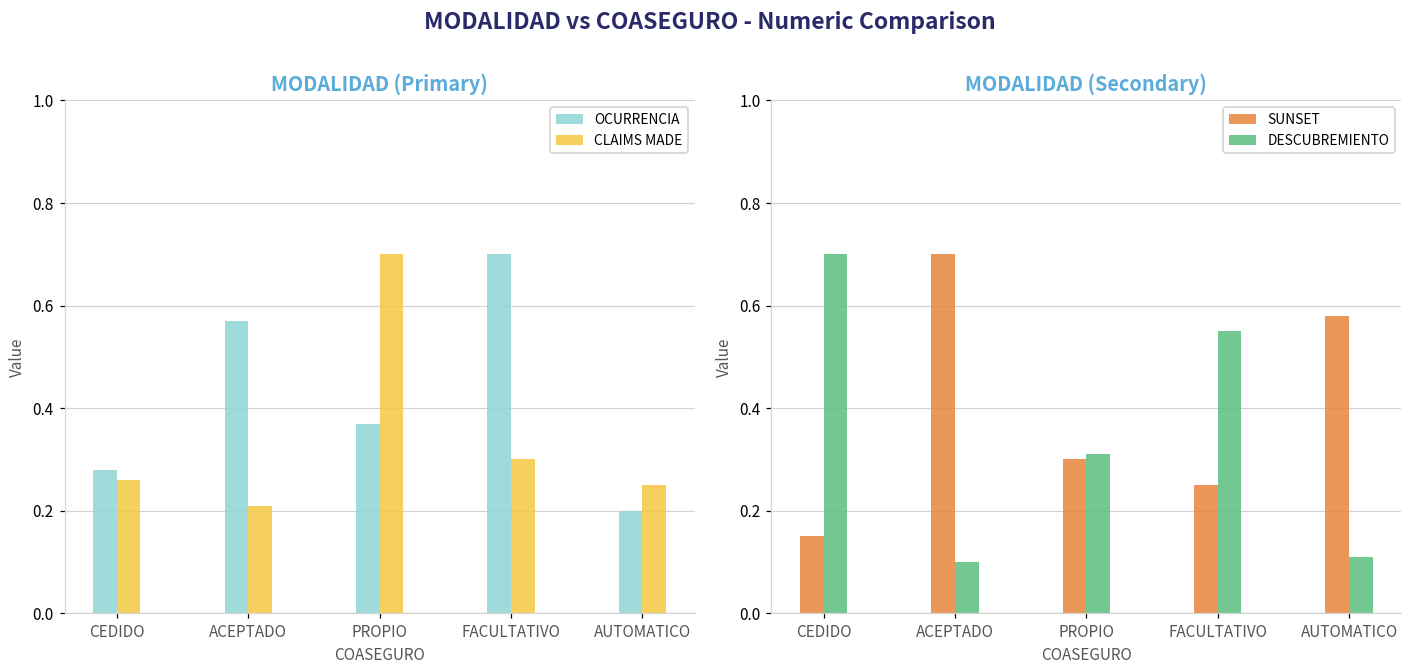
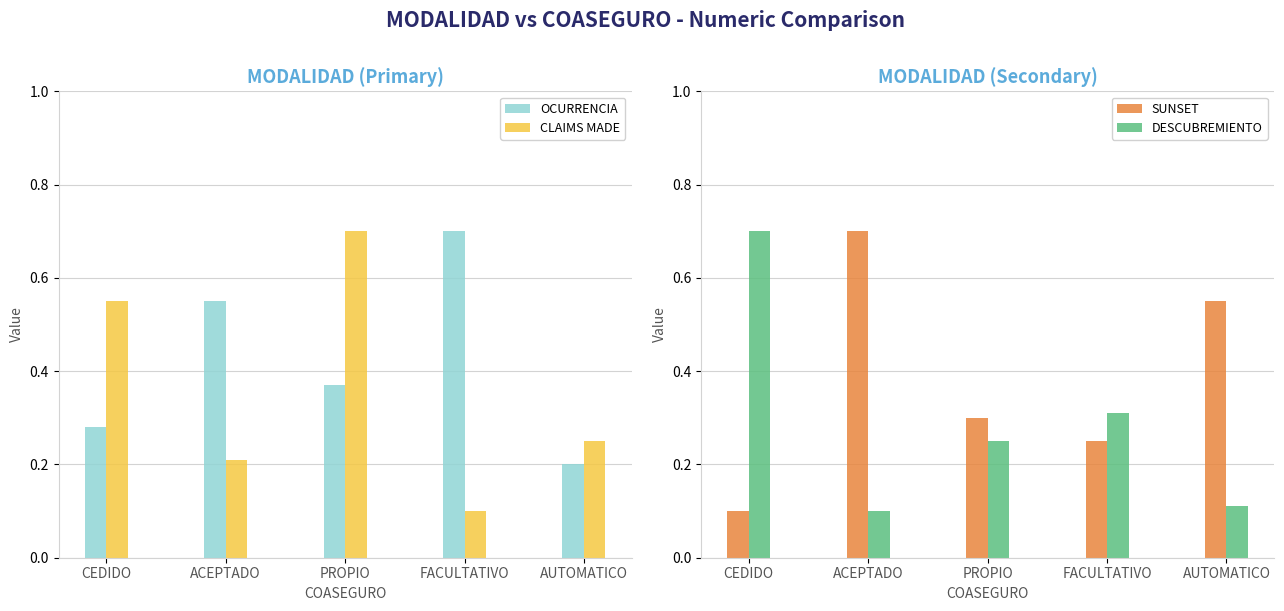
MODALIDAD (Primary), CLAIMS MADE, CEDIDO: 0.26 -> 0.55
MODALIDAD (Primary), OCURRENCIA, ACEPTADO: 0.57 -> 0.55
MODALIDAD (Primary), CLAIMS MADE, FACULTATIVO: 0.3 -> 0.1
MODALIDAD (Secondary), SUNSET, CEDIDO: 0.15 -> 0.10
MODALIDAD (Secondary), DESCUBREMIENTO, PROPIO: 0.31 -> 0.25
MODALIDAD (Secondary), DESCUBREMIENTO, FACULTATIVO: 0.55 -> 0.31
MODALIDAD (Secondary), SUNSET, AUTOMATICO: 0.58 -> 0.55
